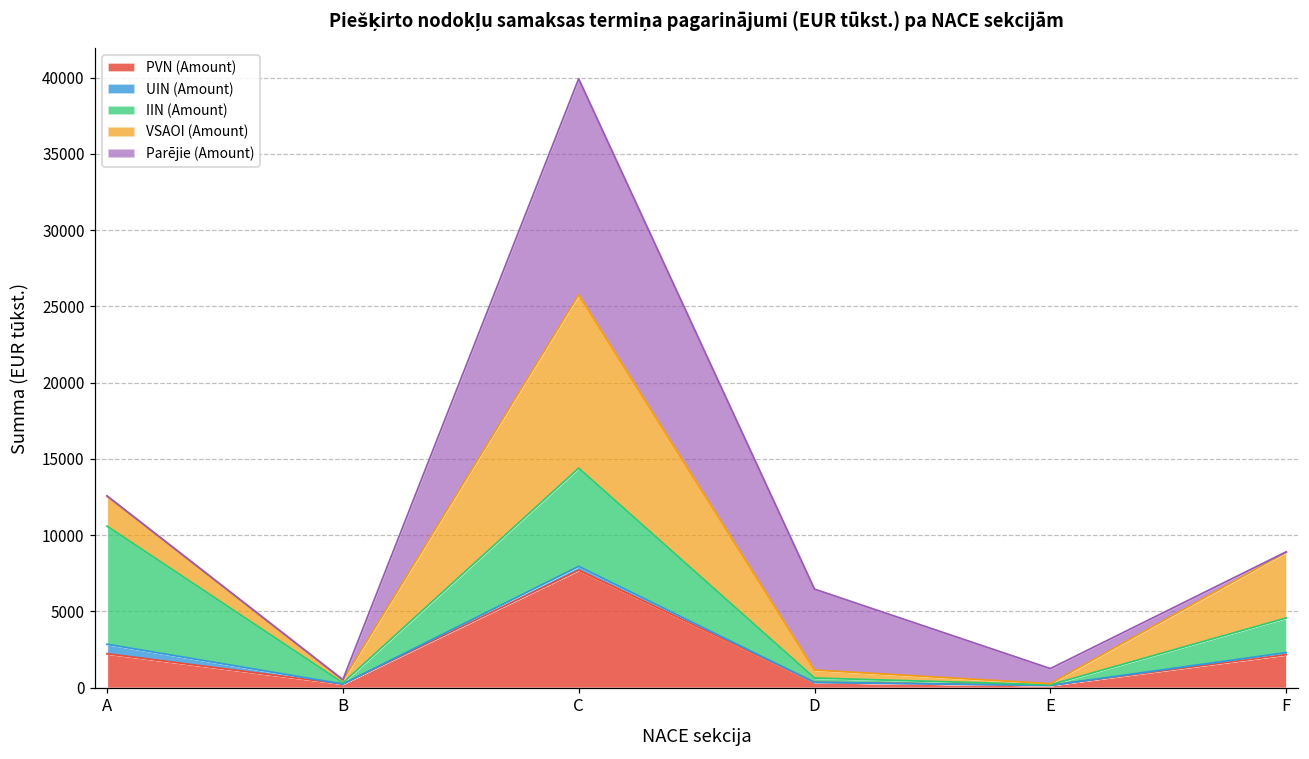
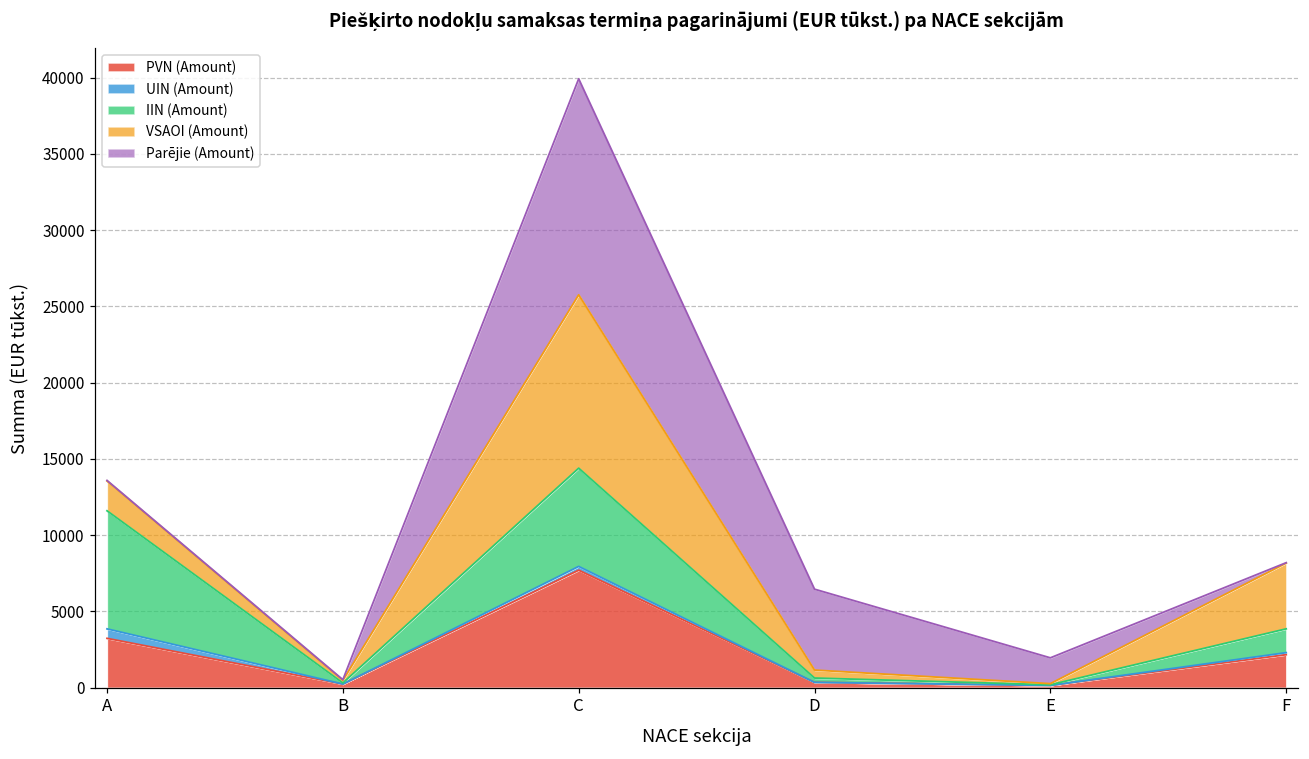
PVN (Amount), A: 2200 -> 3200
Parējie (Amount), E: 1000 -> 1700
IIN (Amount), F: 2300 -> 1600
